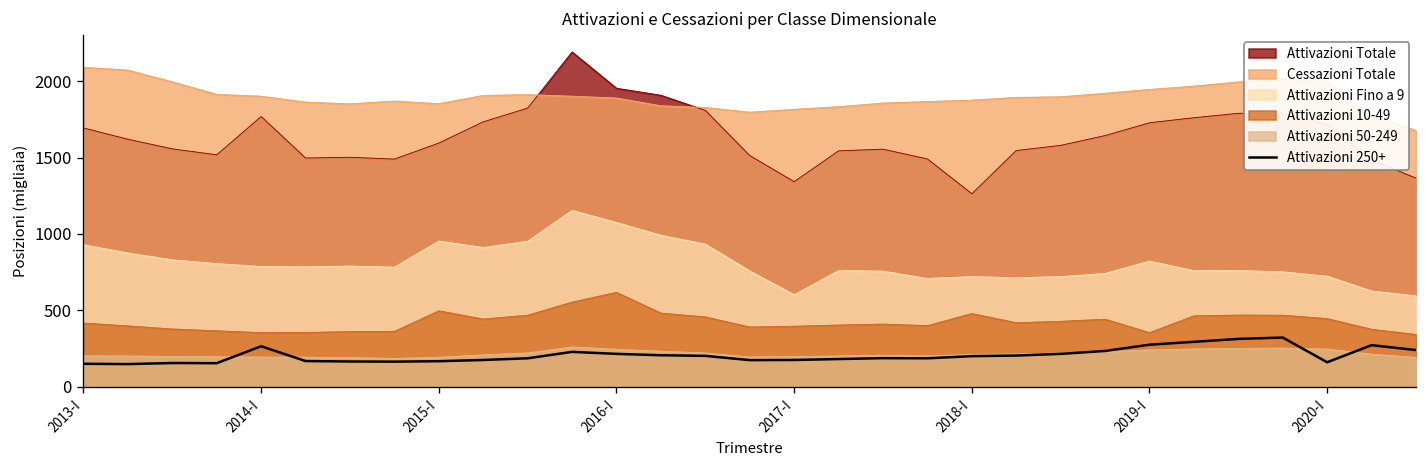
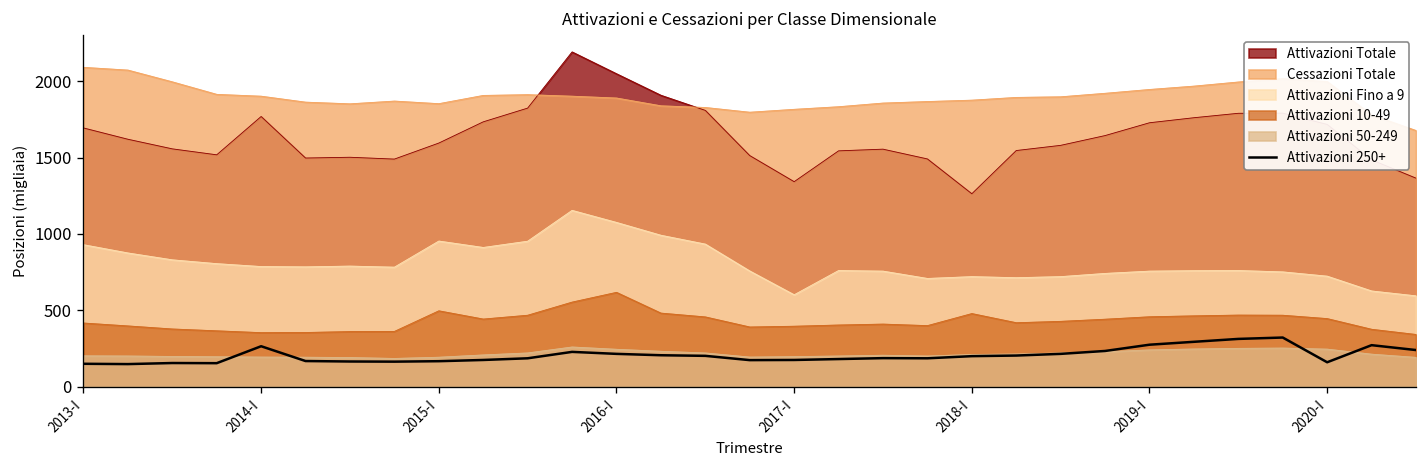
Attivazioni Totale, 2016-I: 1950 -> 2050
Attivazioni Fino a 9, 2019-I: 820 -> 760
Attivazioni 10-49, 2019-I: 350 -> 460
